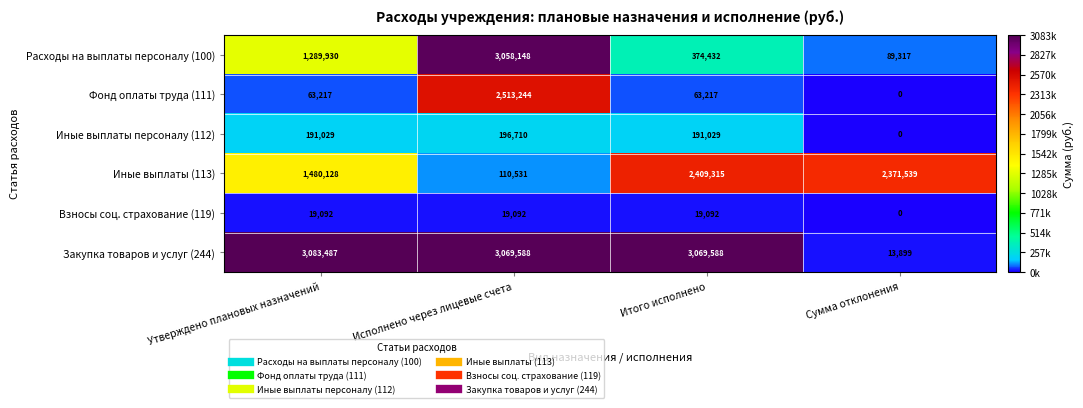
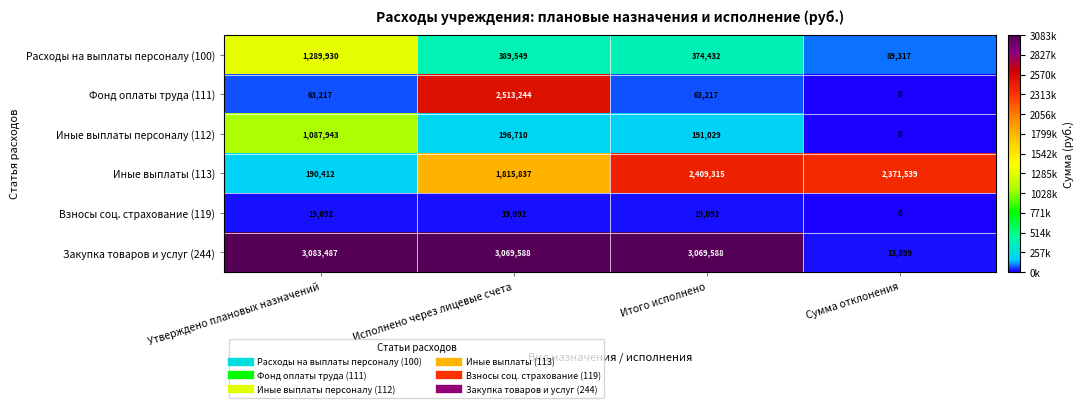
Расходы на выплаты персоналу (100), Исполнено через лицевые счета: 3,058,148 -> 389,549
Иные выплаты персоналу (112), Утверждено плановых назначений: 191,029 -> 1,087,943
Иные выплаты (113), Утверждено плановых назначений: 1,480,128 -> 190,412
Иные выплаты (113), Исполнено через лицевые счета: 110,531 -> 1,815,837
